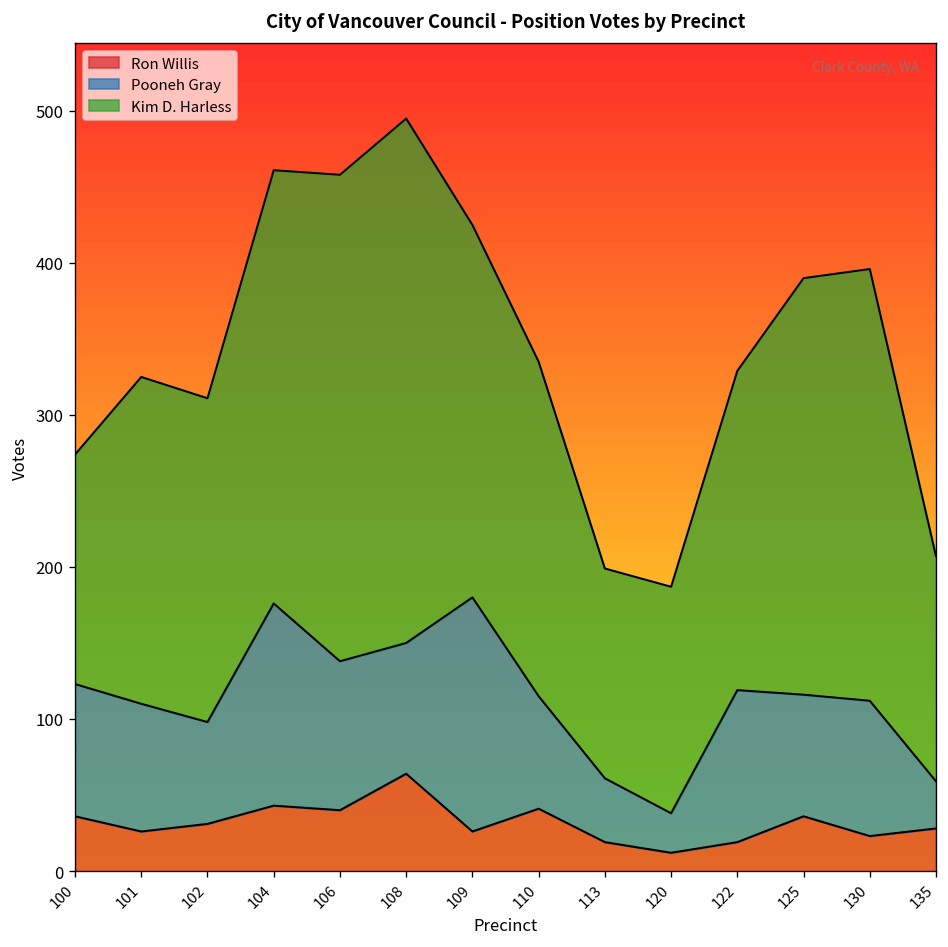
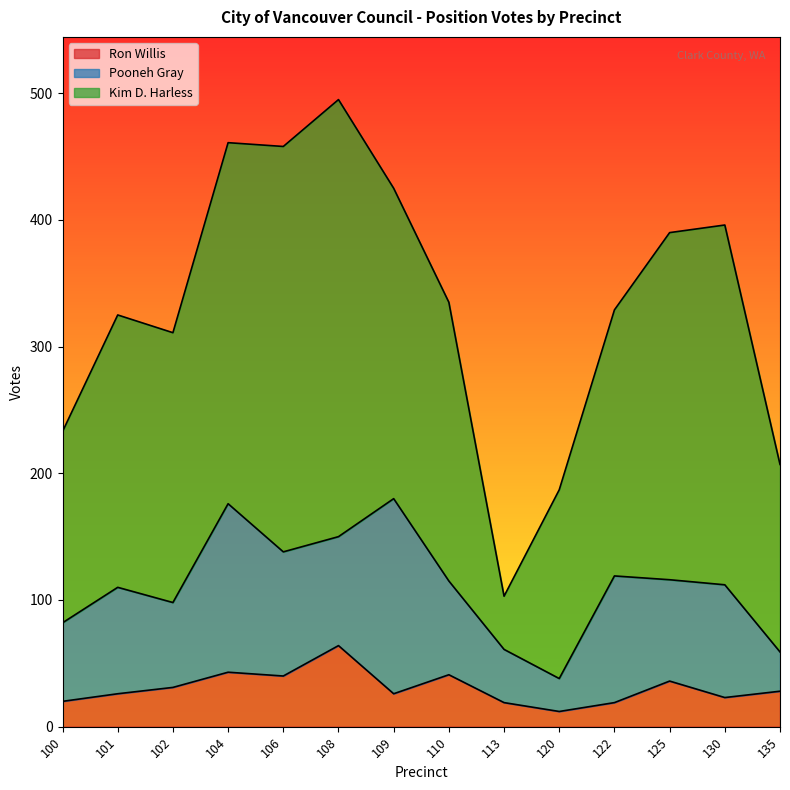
Ron Willis, 100: 36 -> 20
Pooneh Gray, 100: 87 -> 62
Kim D. Harless, 113: 138 -> 42
